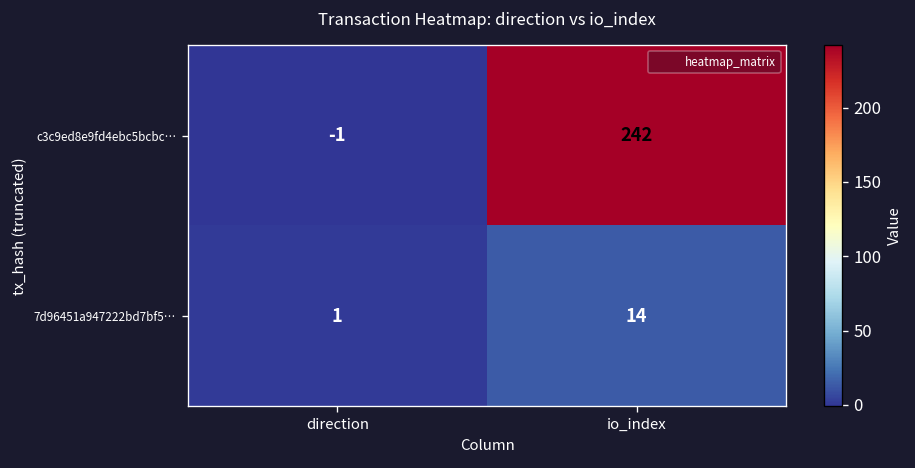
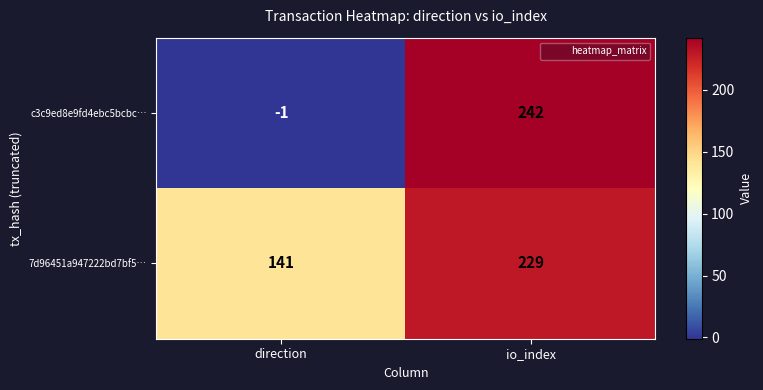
7d96451a947222bd7bf5…, direction: 1 -> 141
7d96451a947222bd7bf5…, io_index: 14 -> 229
